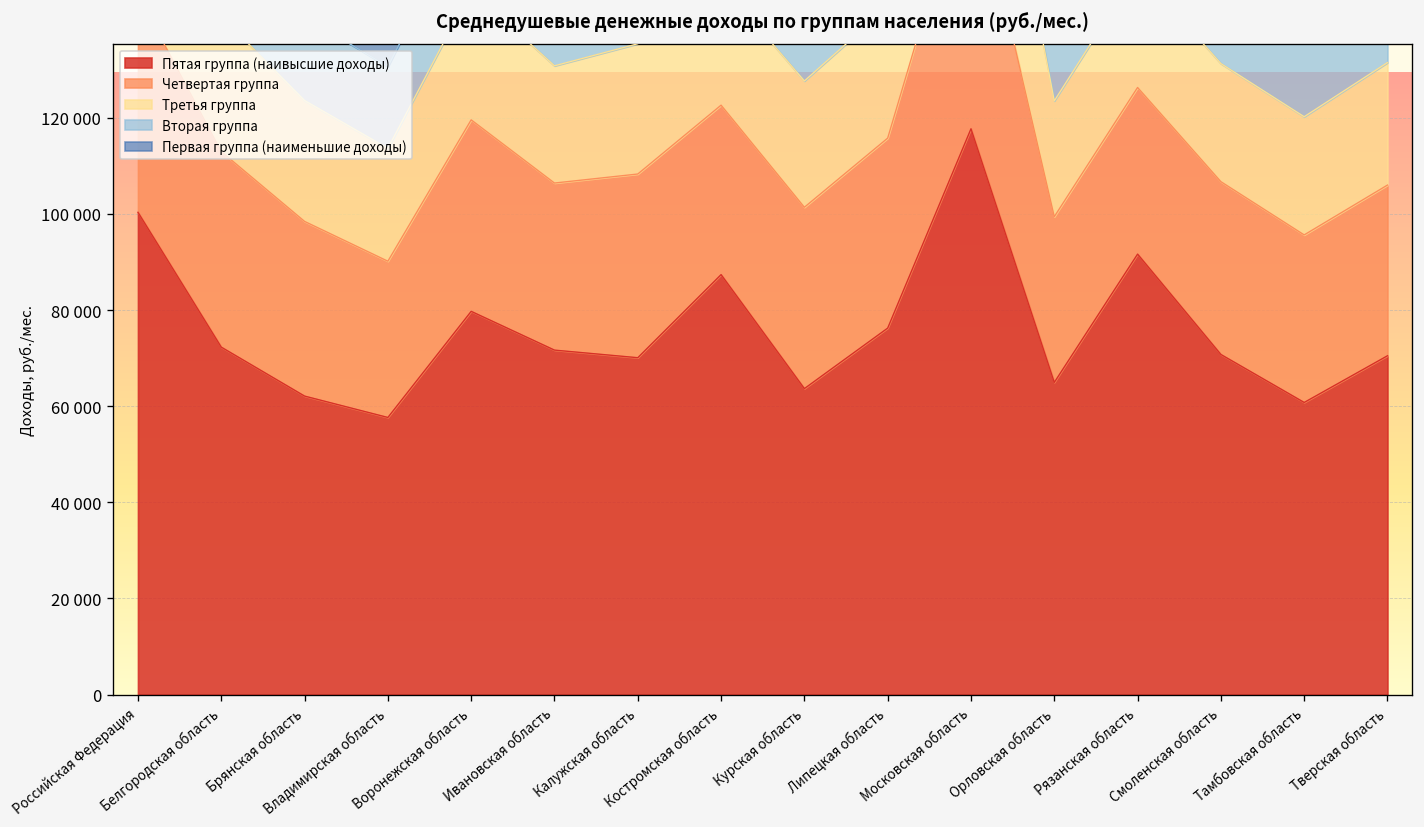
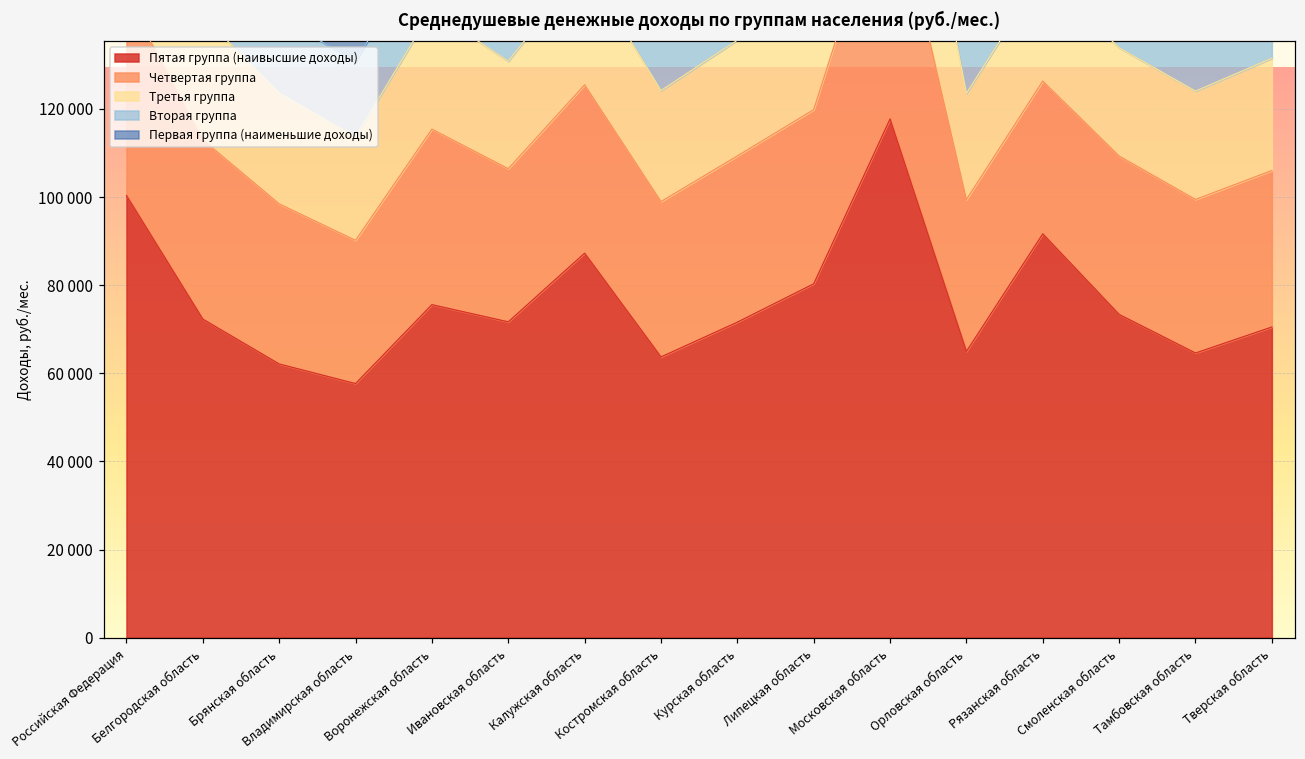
Пятая группа (наивысшие доходы), Воронежская область: 80000 -> 76000
Пятая группа (наивысшие доходы), Калужская область: 70000 -> 87000
Пятая группа (наивысшие доходы), Костромская область: 87000 -> 64000
Пятая группа (наивысшие доходы), Курская область: 64000 -> 72000
Пятая группа (наивысшие доходы), Липецкая область: 76000 -> 80000
Пятая группа (наивысшие доходы), Смоленская область: 71000 -> 73000
Пятая группа (наивысшие доходы), Тамбовская область: 61000 -> 65000
